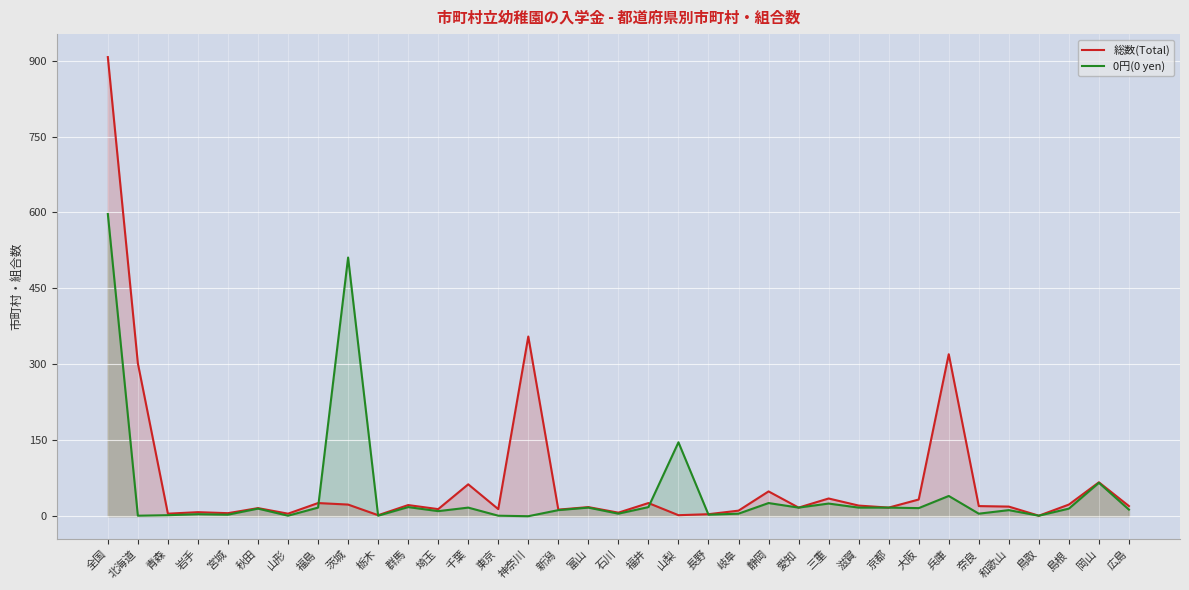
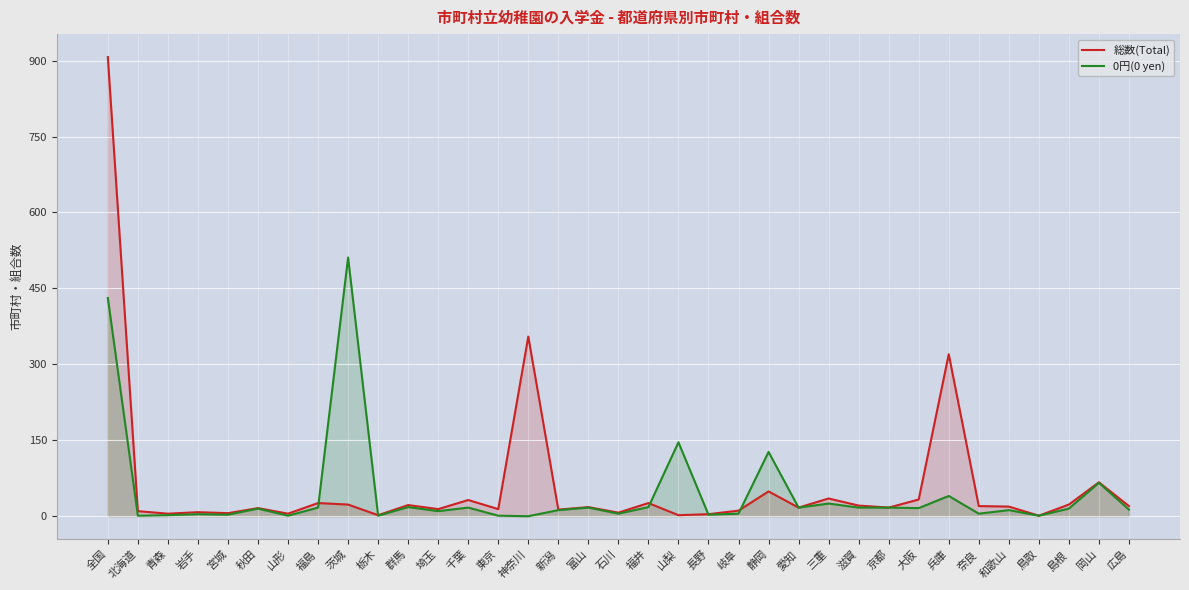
0円(0 yen), 全国: 600 -> 430
総数(Total), 北海道: 300 -> 10
総数(Total), 千葉: 60 -> 30
0円(0 yen), 静岡: 30 -> 130
